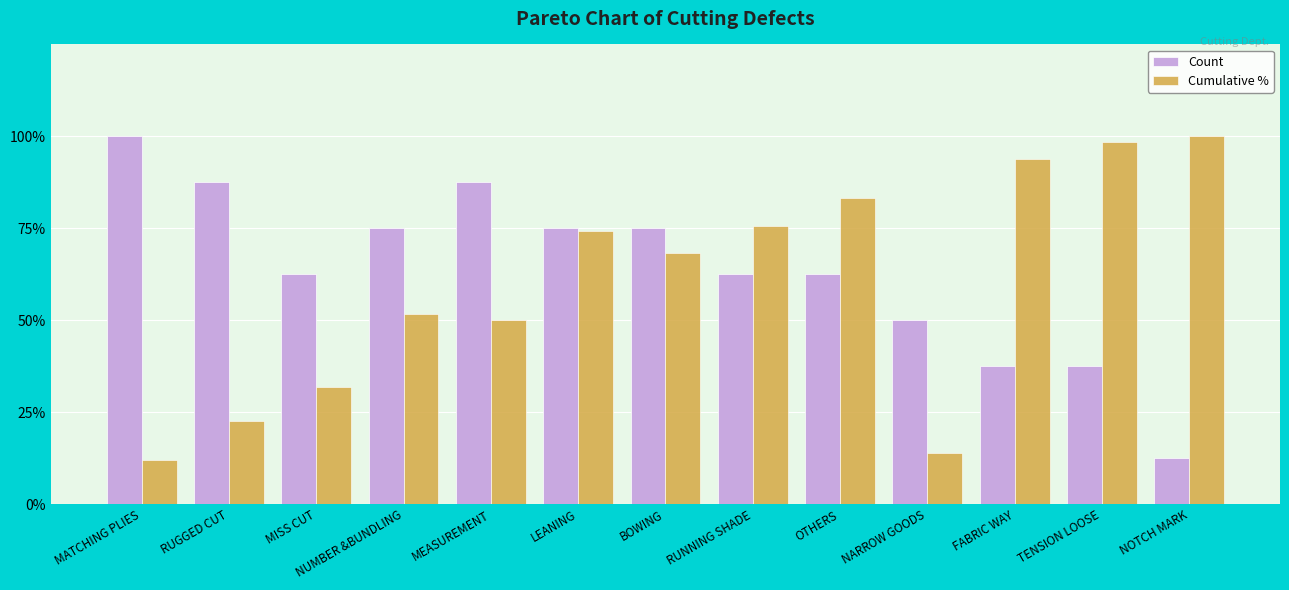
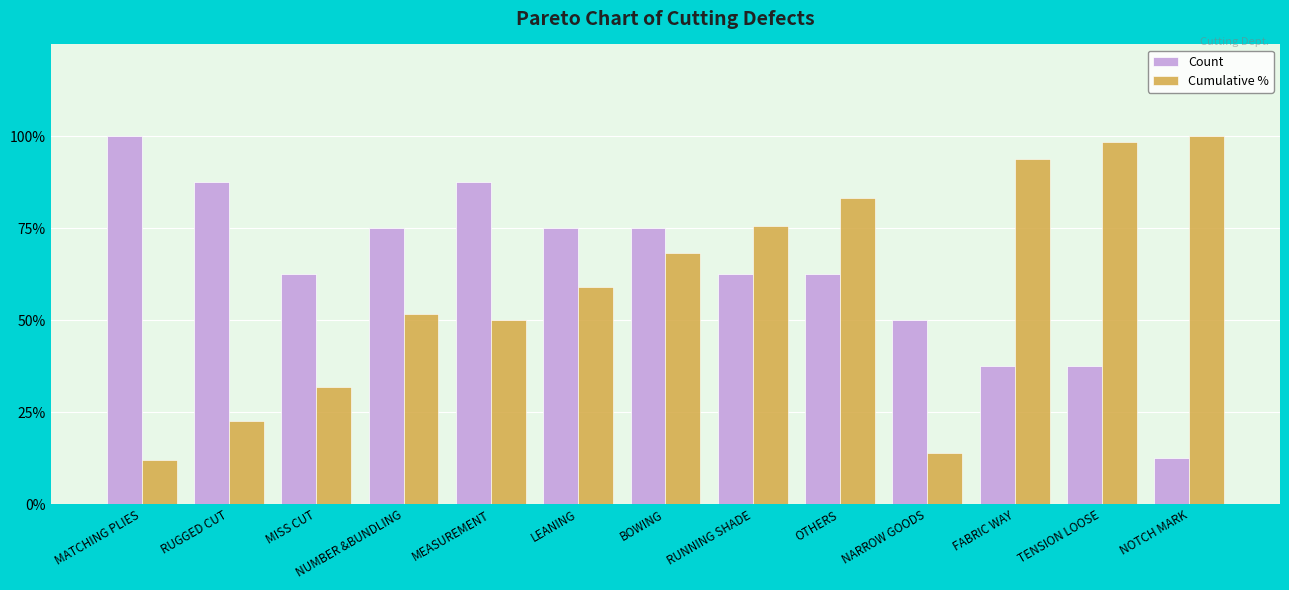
Cumulative %, LEANING: 74% -> 59%
